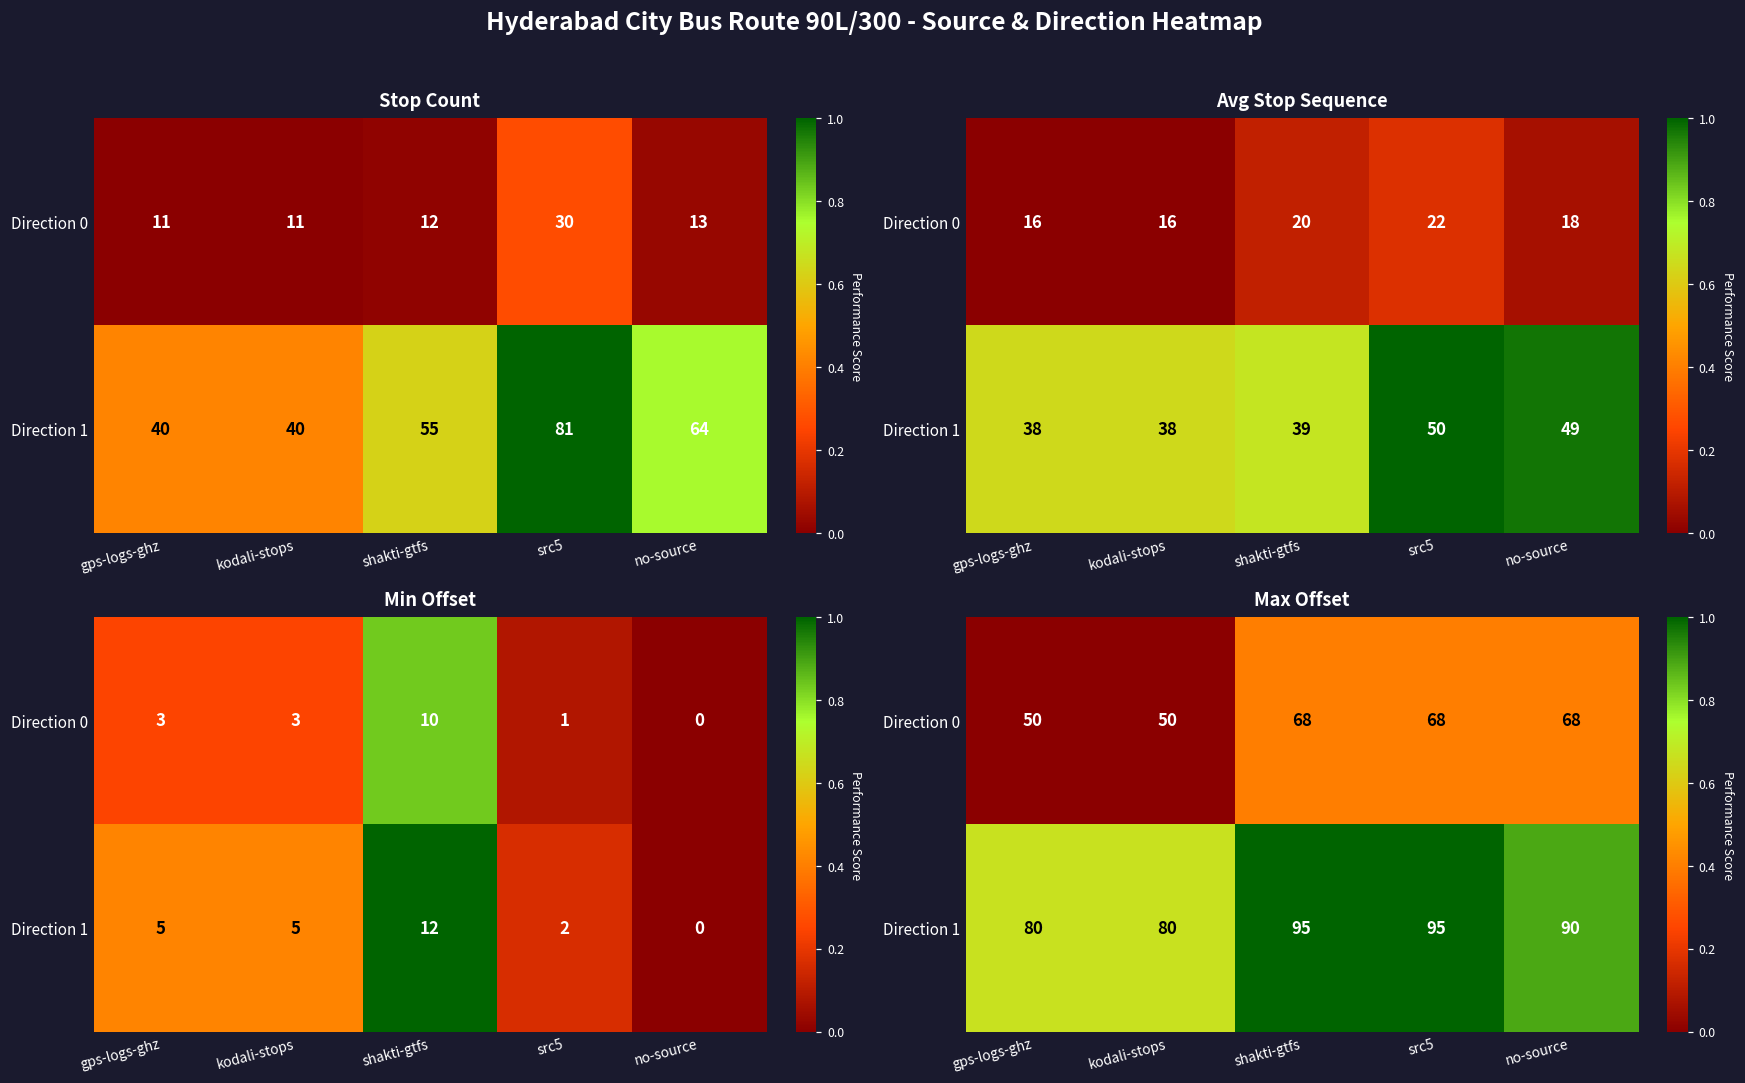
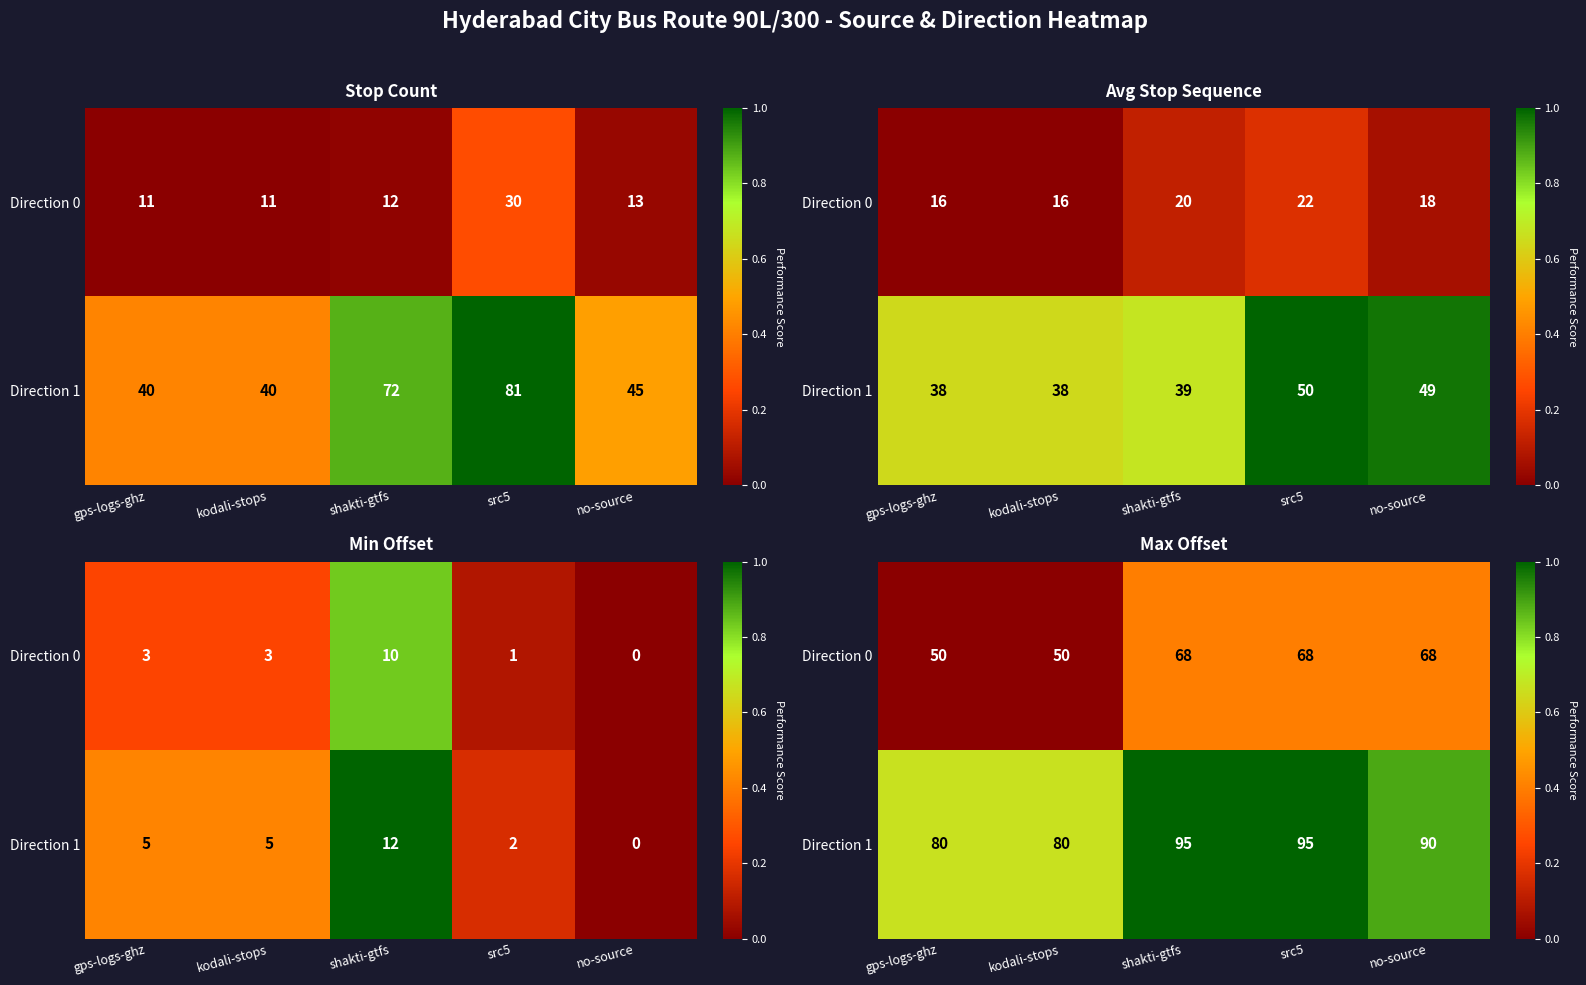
Stop Count, Direction 1, shakti-gtfs: 55 -> 72
Stop Count, Direction 1, no-source: 64 -> 45
